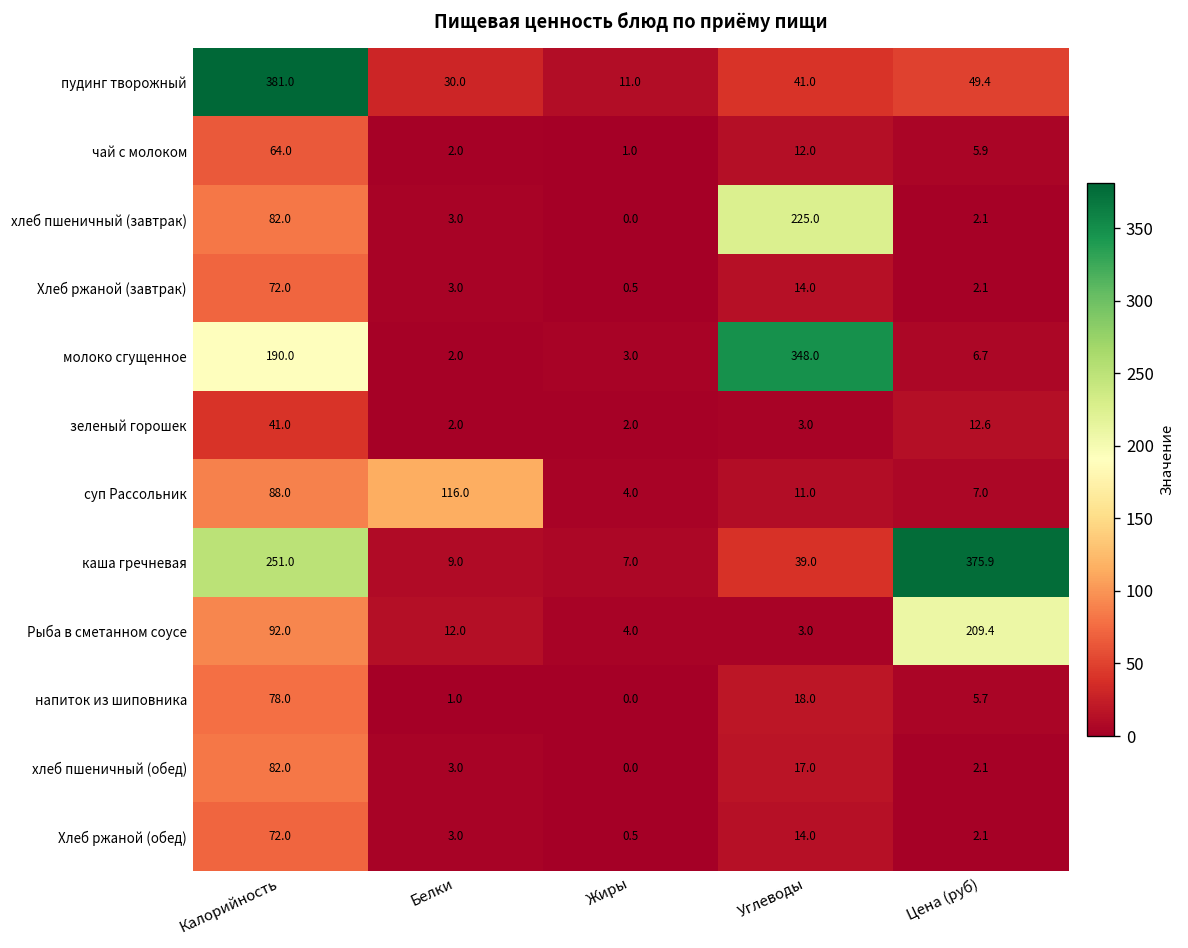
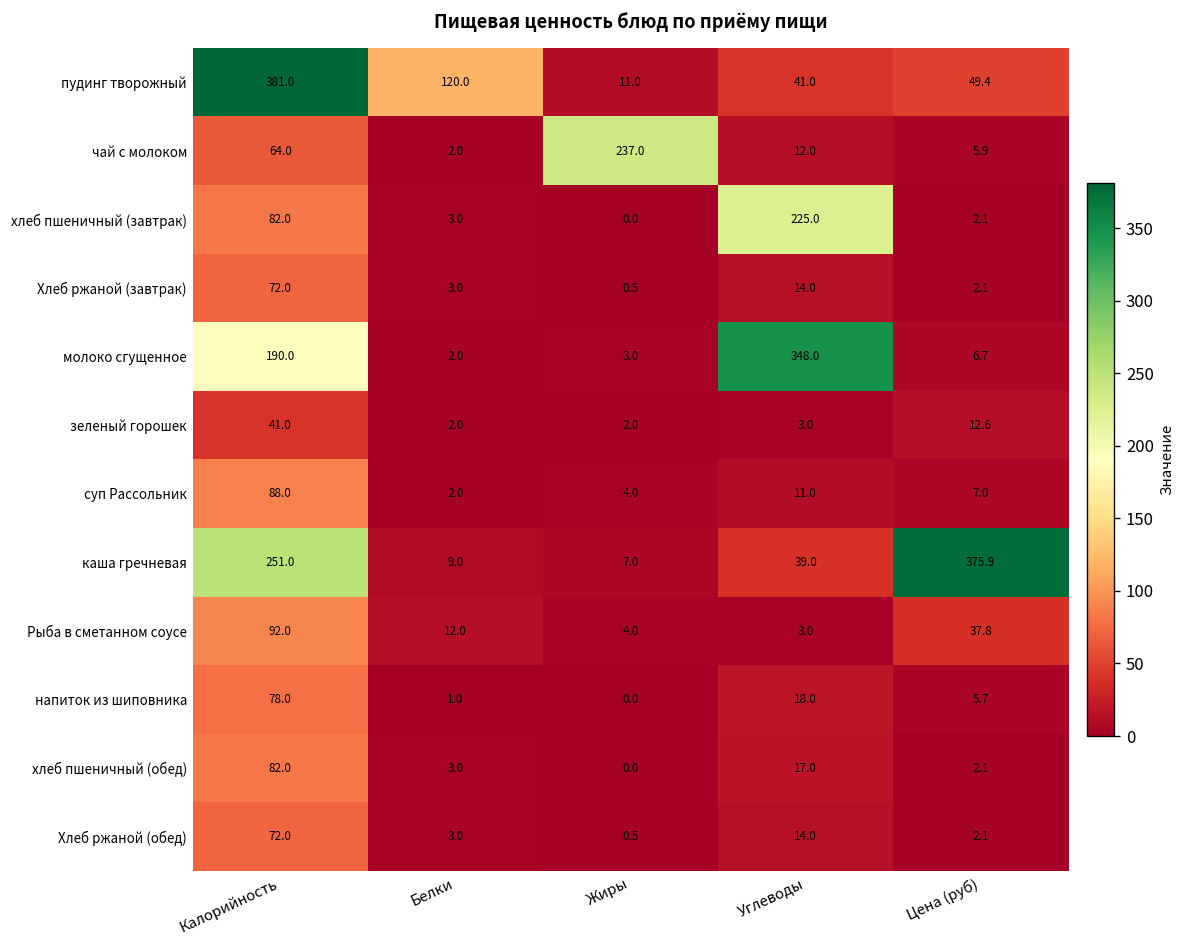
пудинг творожный, Белки: 30.0 -> 120.0
чай с молоком, Жиры: 1.0 -> 237.0
суп Рассольник, Белки: 116.0 -> 2.0
Рыба в сметанном соусе, Цена (руб): 209.4 -> 37.8
